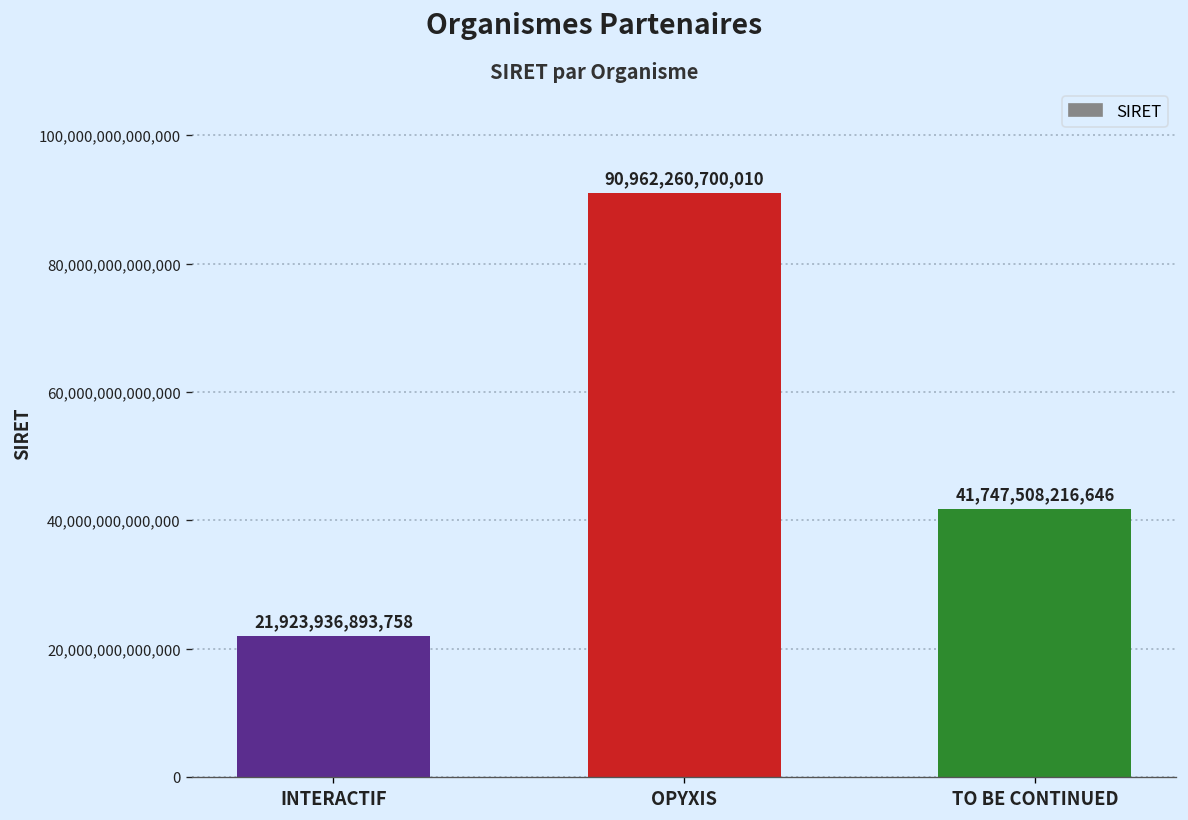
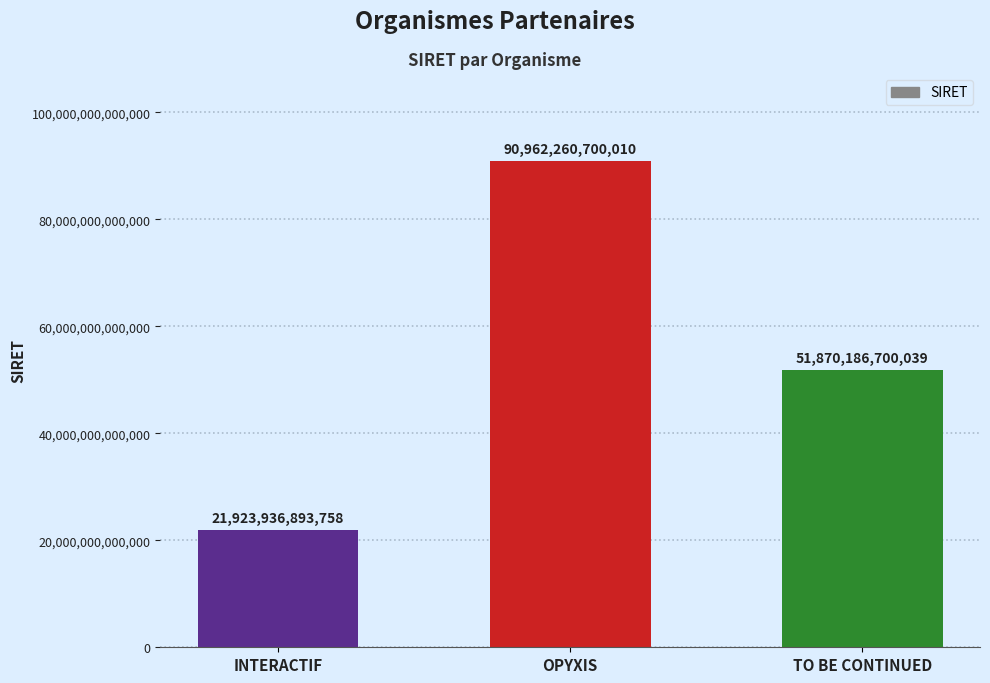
TO BE CONTINUED: 41,747,508,216,646 -> 51,870,186,700,039
